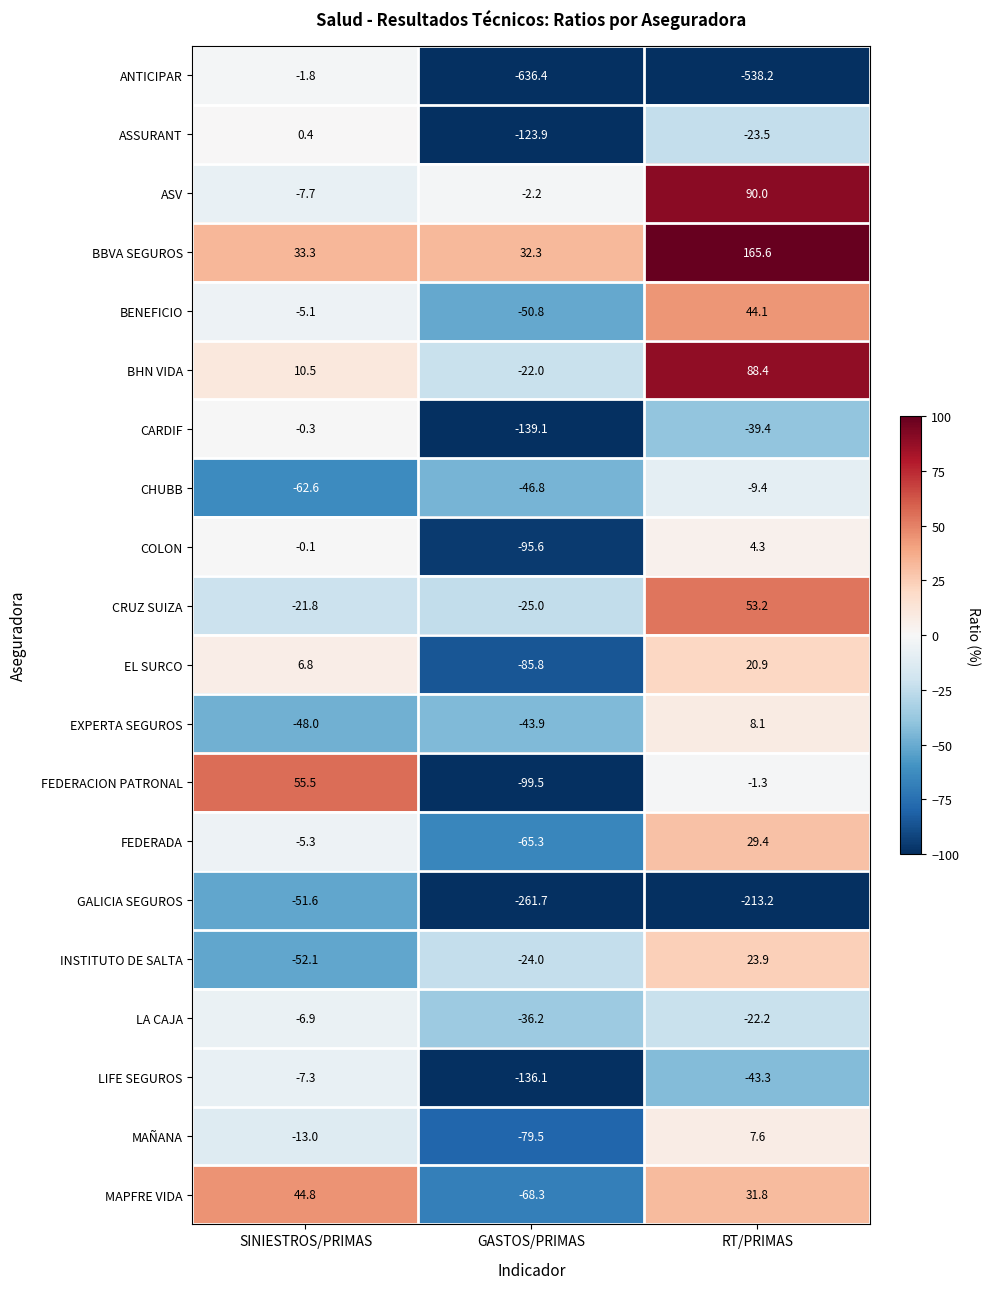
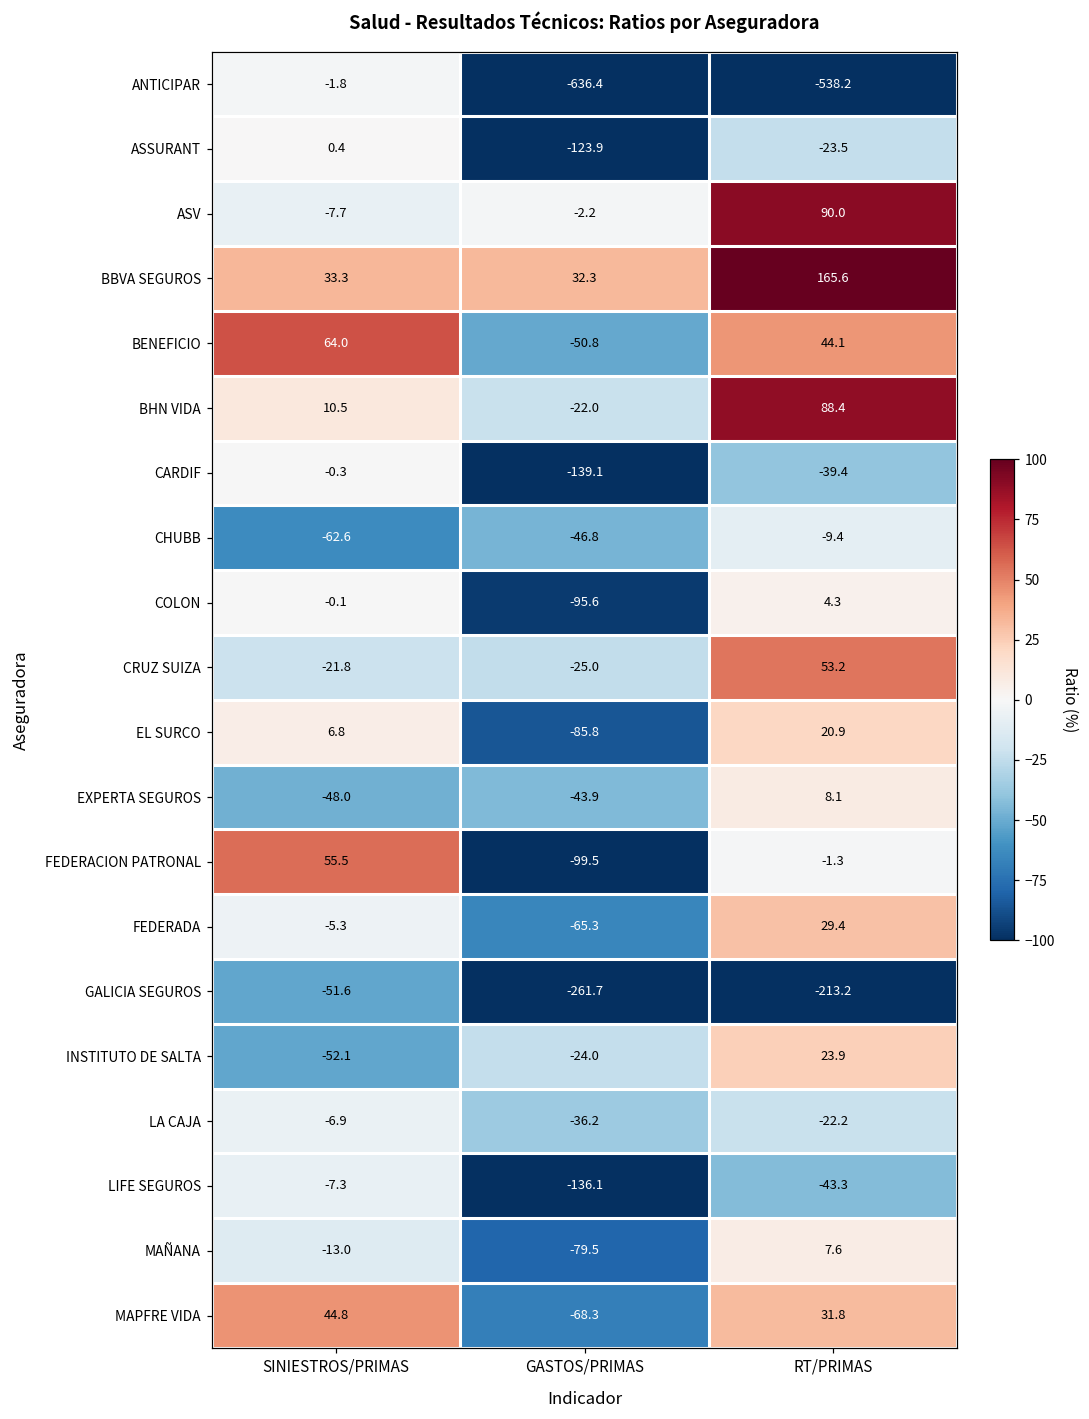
BENEFICIO, SINIESTROS/PRIMAS: -5.1 -> 64.0
